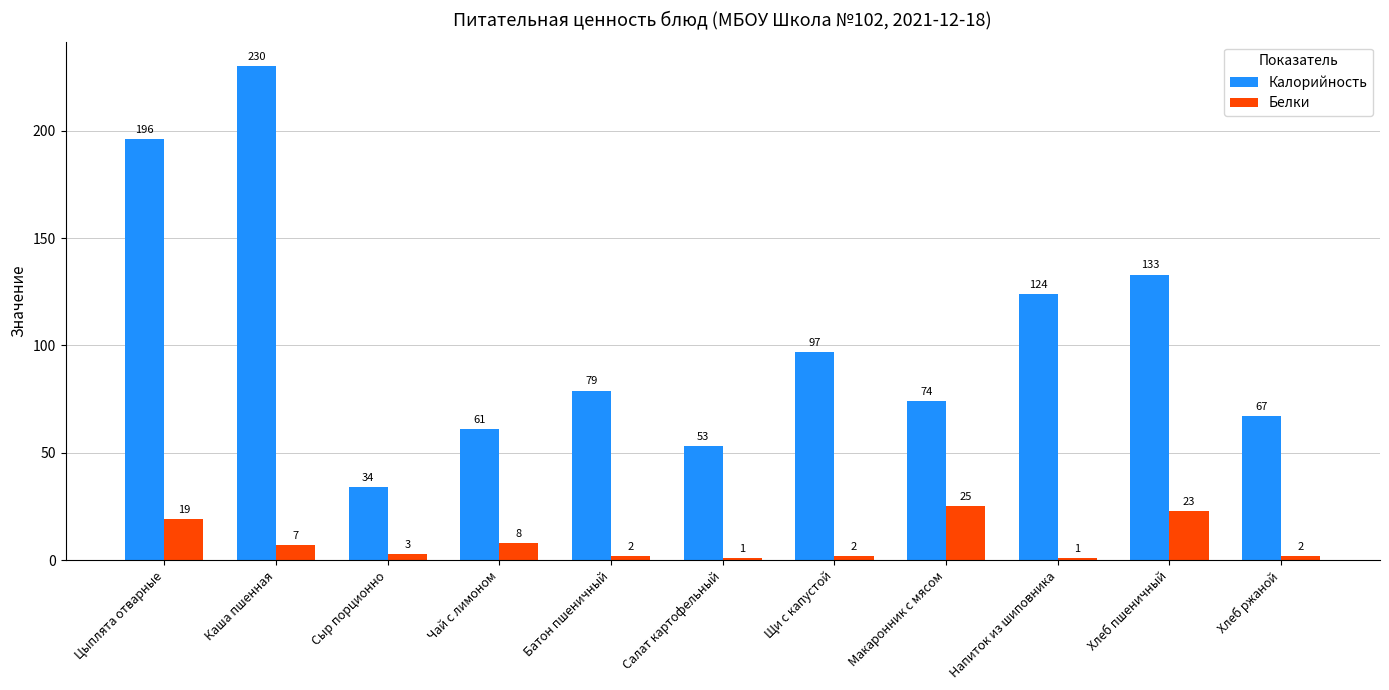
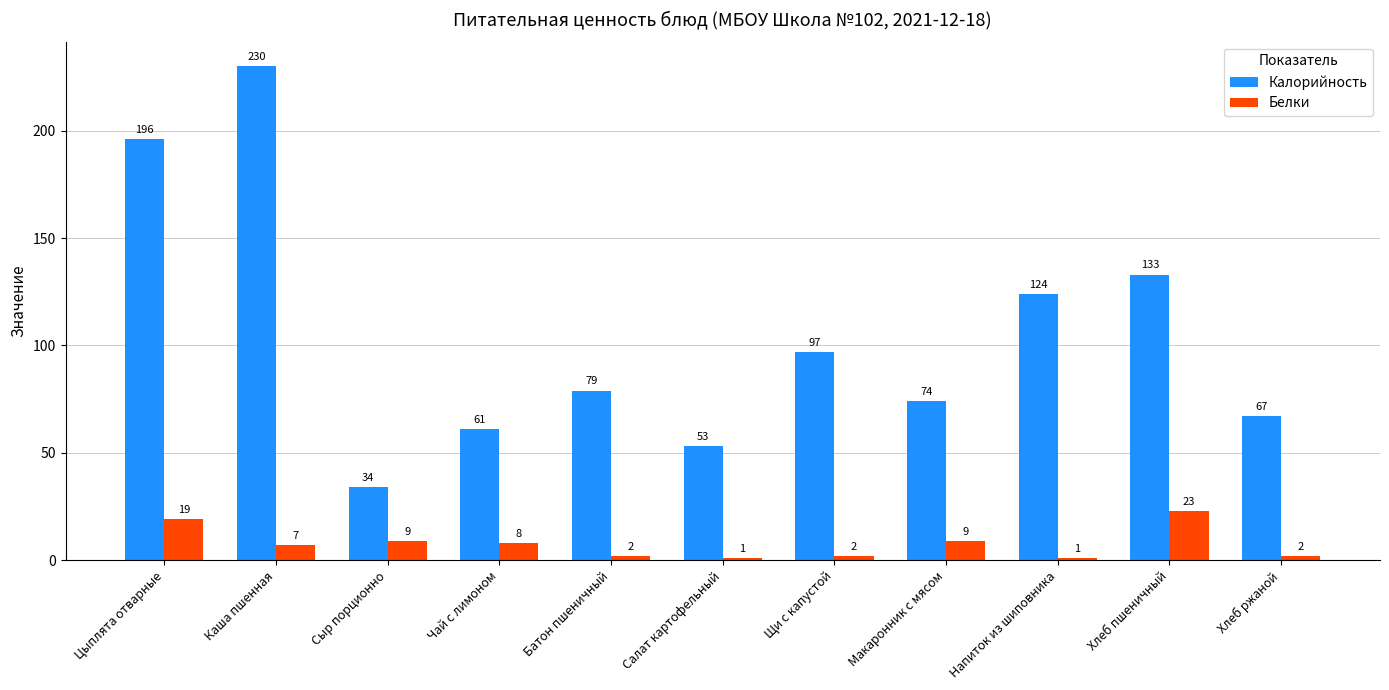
Белки, Сыр порционно: 3 -> 9
Белки, Макаронник с мясом: 25 -> 9
